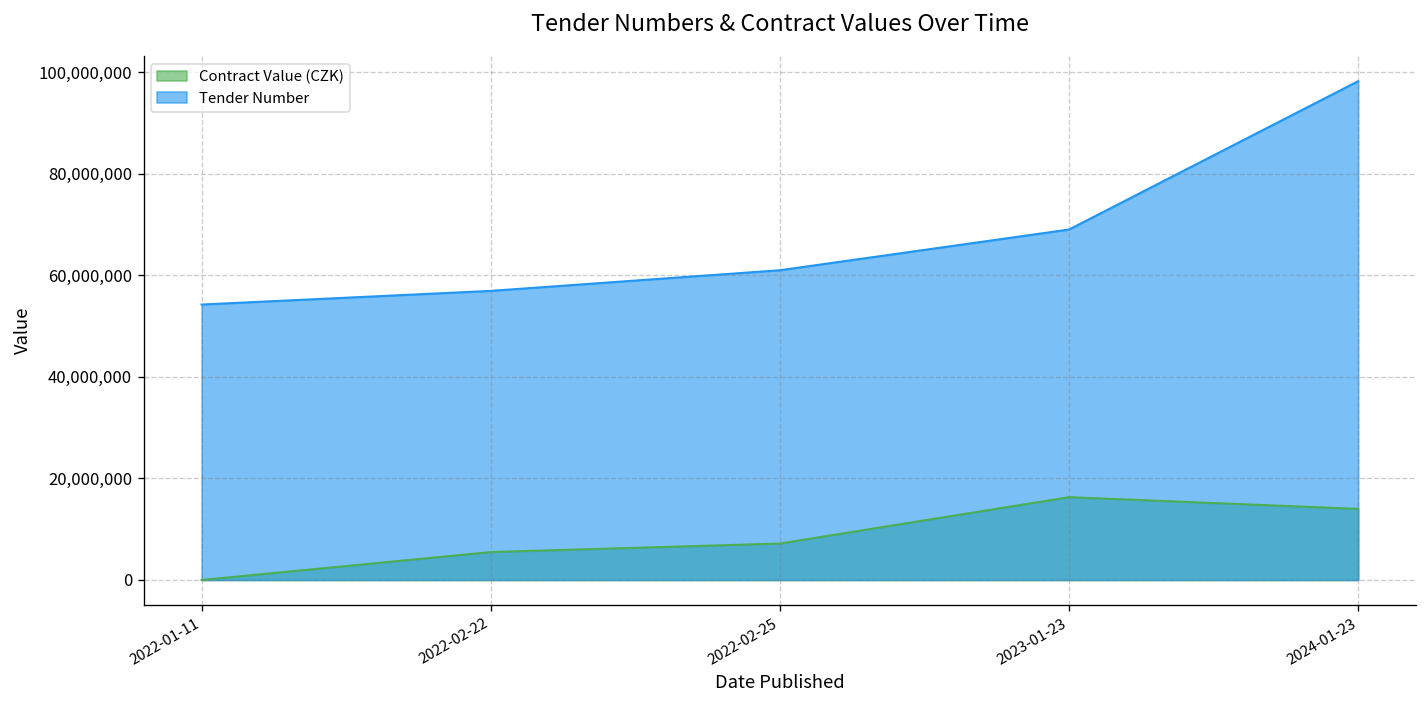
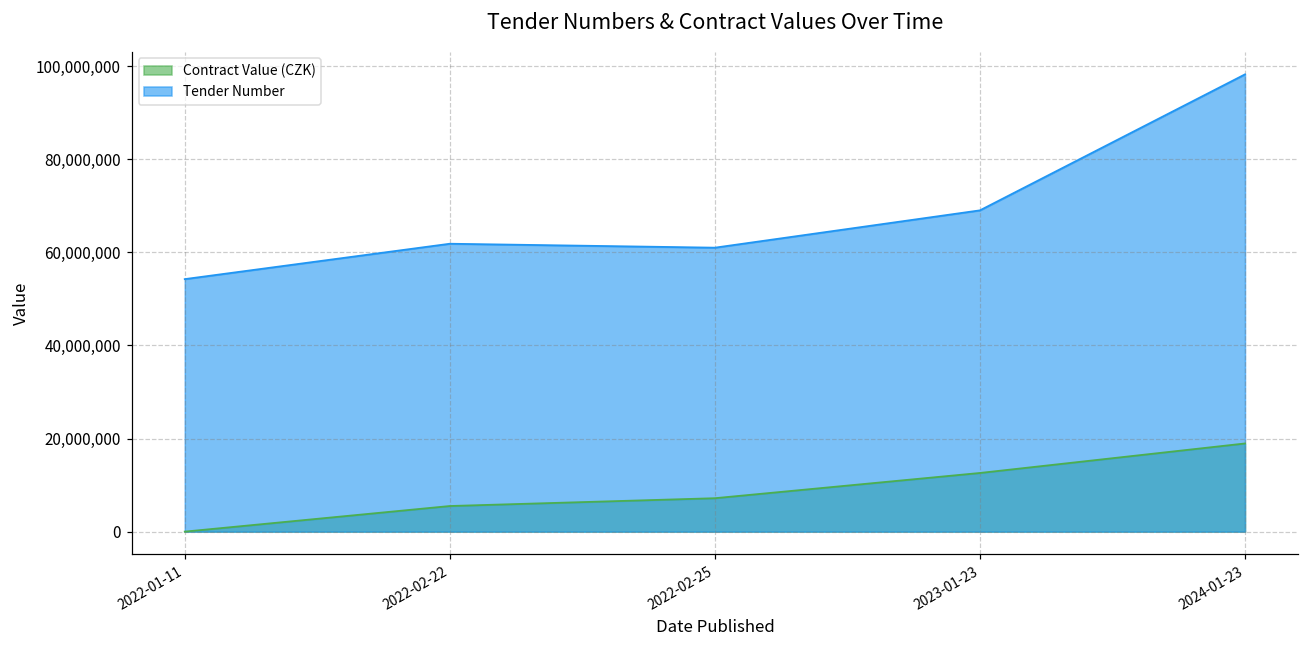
Tender Number, 2022-02-22: 57,000,000 -> 62,000,000
Contract Value (CZK), 2023-01-23: 16,000,000 -> 13,000,000
Contract Value (CZK), 2024-01-23: 14,000,000 -> 19,000,000
